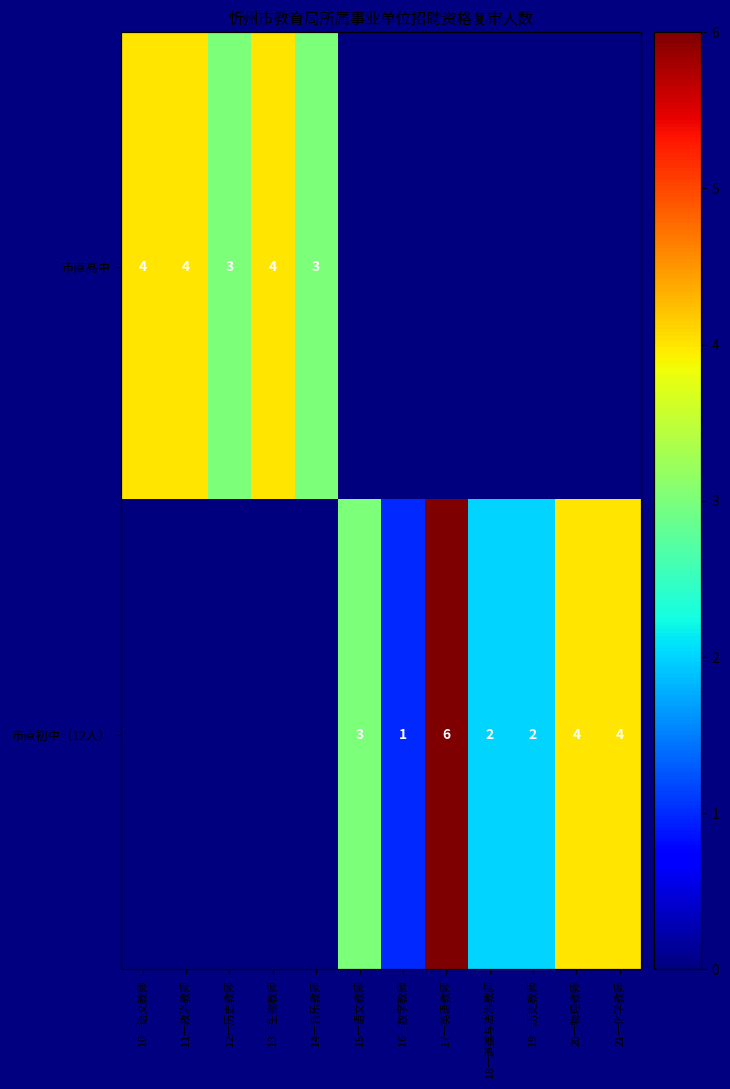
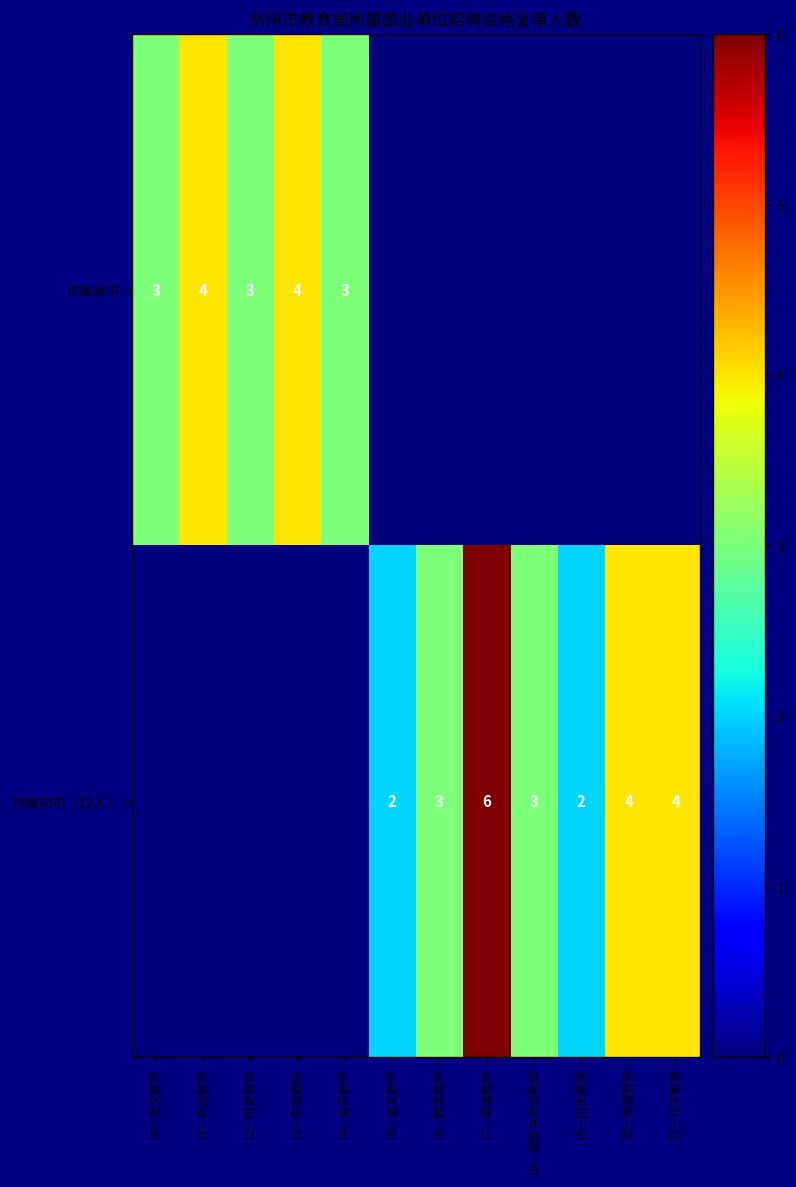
市直高中, 10一语文教师: 4 -> 3
市直初中（12人）, 15一语文教师: 3 -> 2
市直初中（12人）, 16一数学教师: 1 -> 3
市直初中（12人）, 18一道德与法治教师: 2 -> 3
